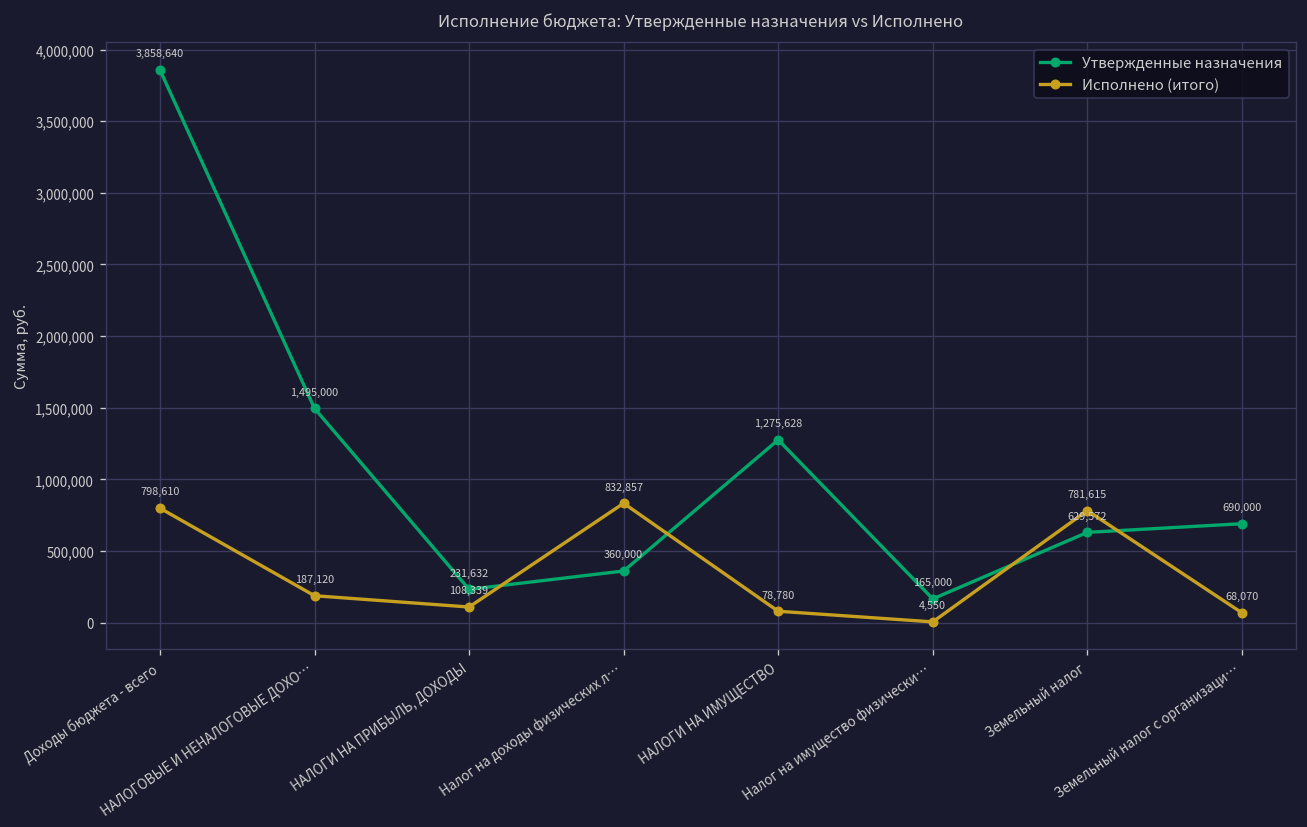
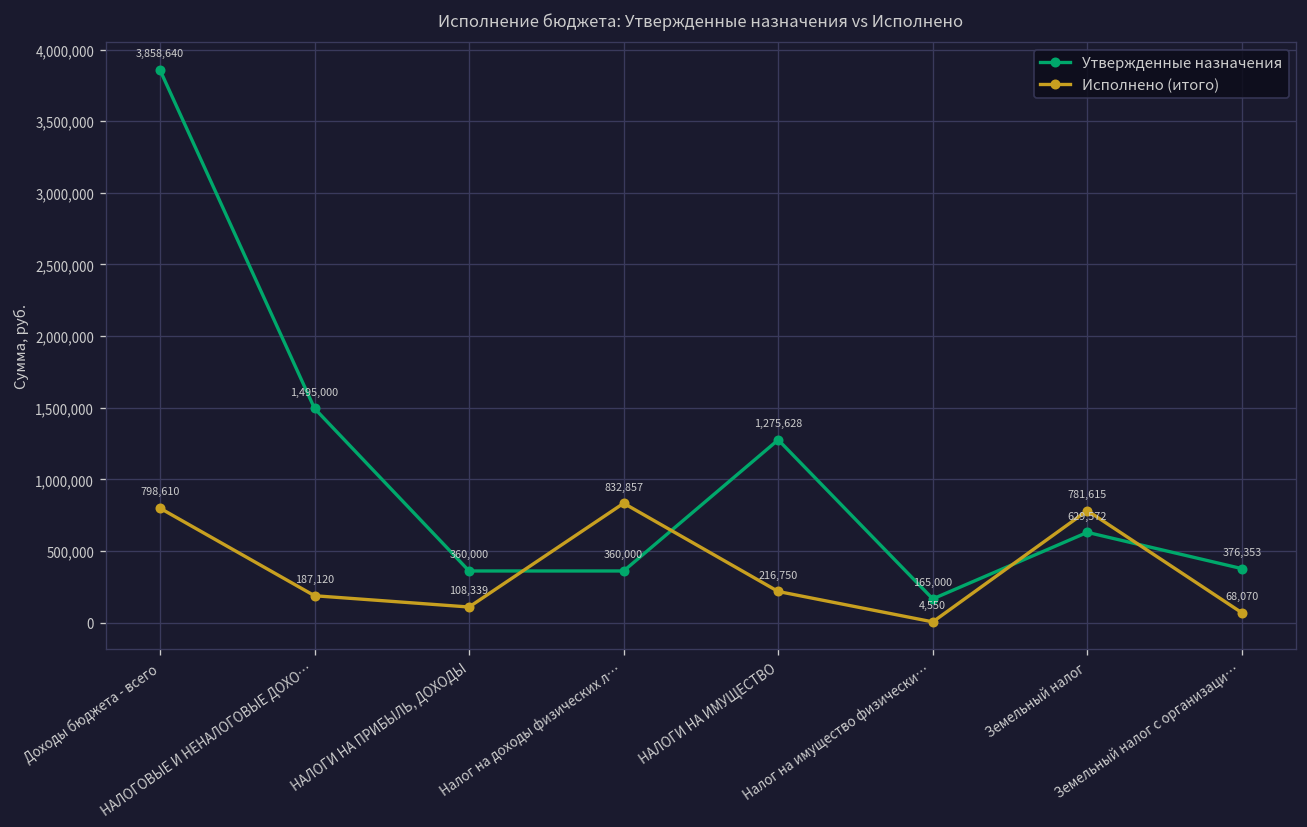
Утвержденные назначения, НАЛОГИ НА ПРИБЫЛЬ, ДОХОДЫ: 231,632 -> 360,000
Исполнено (итого), НАЛОГИ НА ИМУЩЕСТВО: 78,780 -> 216,750
Утвержденные назначения, Земельный налог с организаци…: 690,000 -> 376,353
